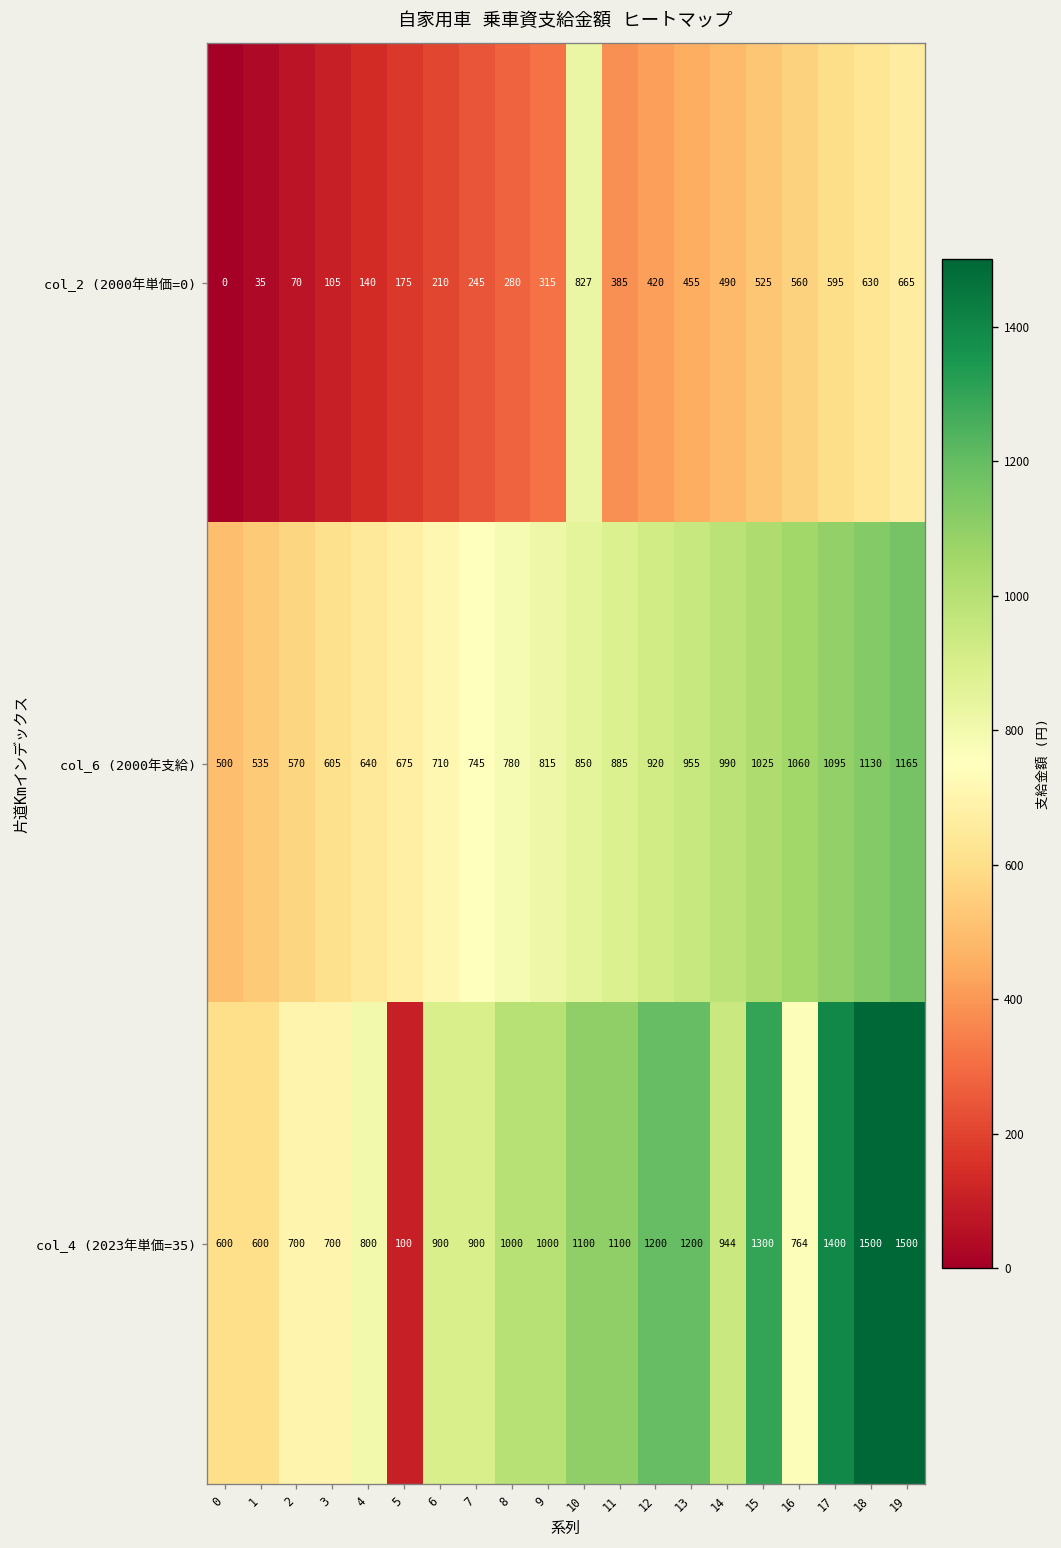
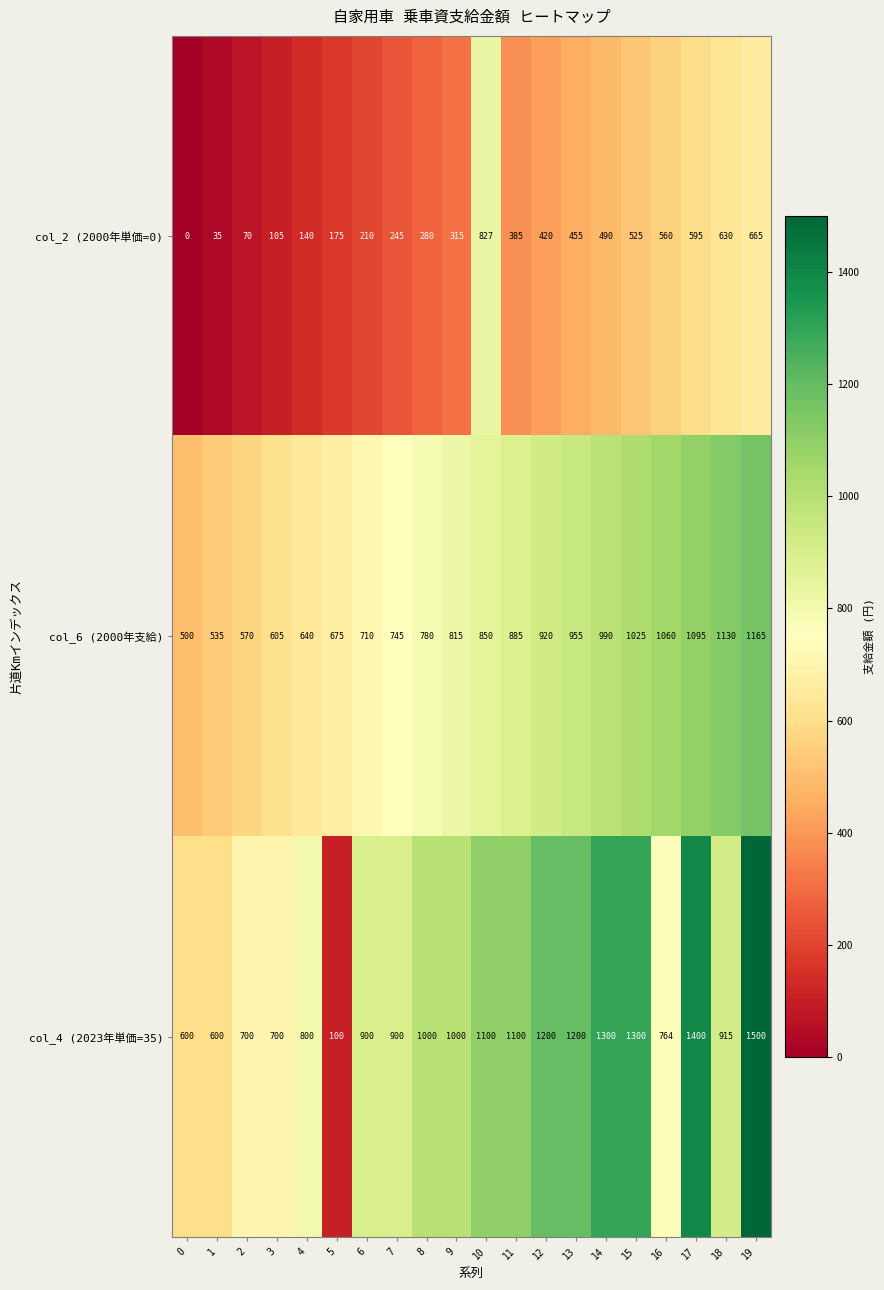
col_4 (2023年単価=35), 14: 944 -> 1300
col_4 (2023年単価=35), 18: 1500 -> 915
